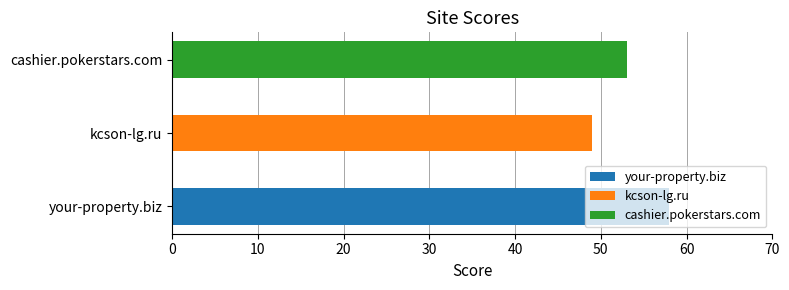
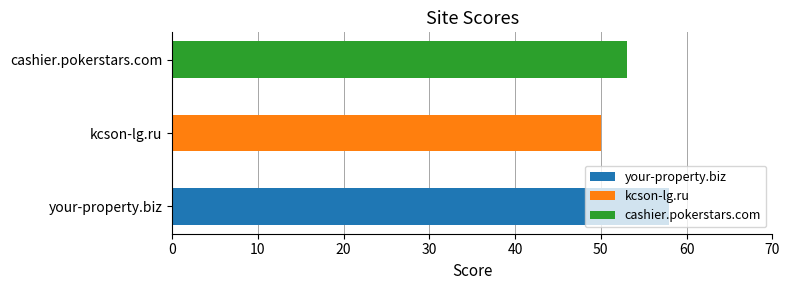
kcson-lg.ru: 49 -> 50
